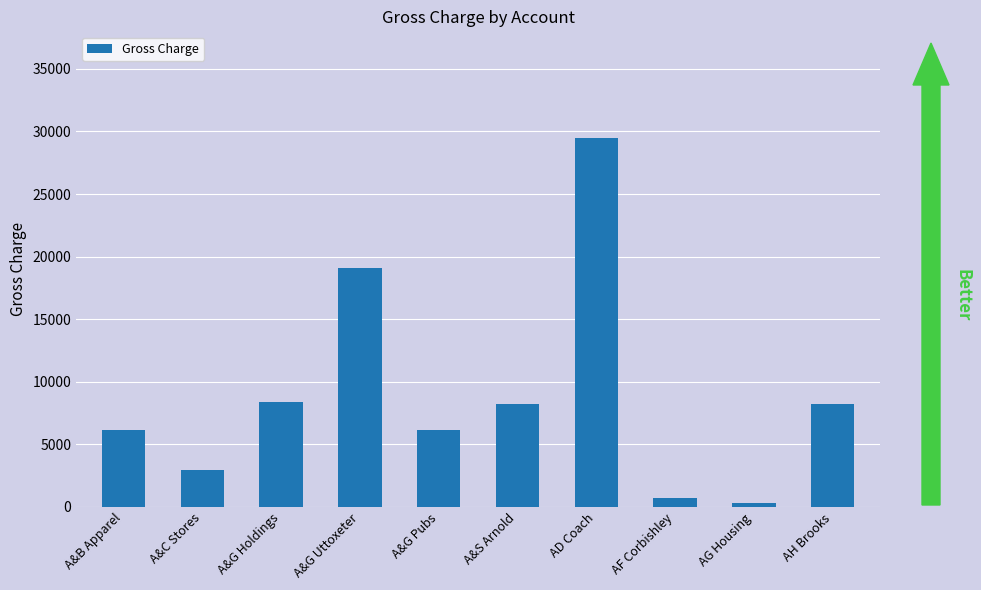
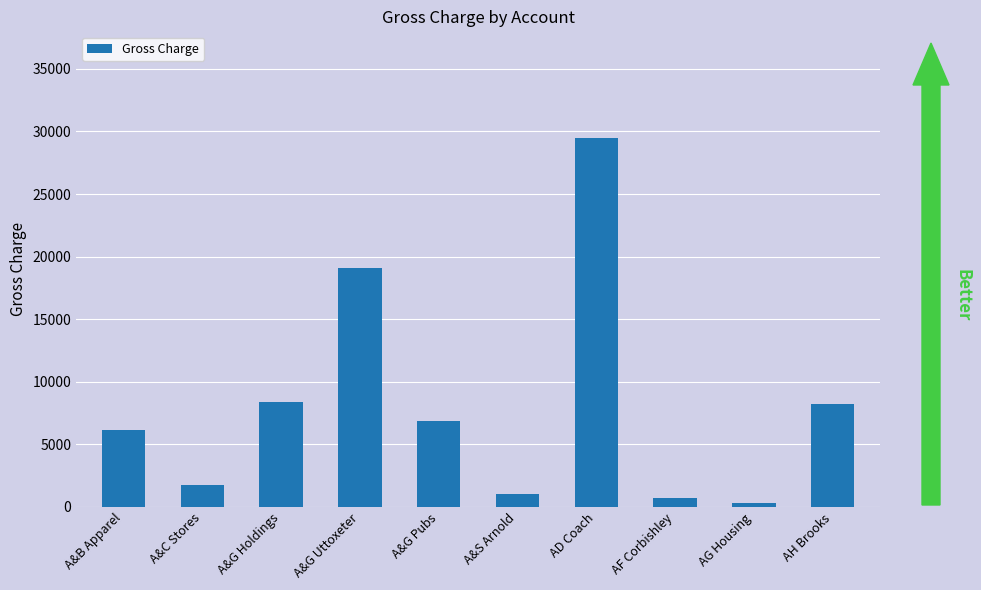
A&C Stores: 3000 -> 1800
A&G Pubs: 6100 -> 6900
A&S Arnold: 8200 -> 1100
